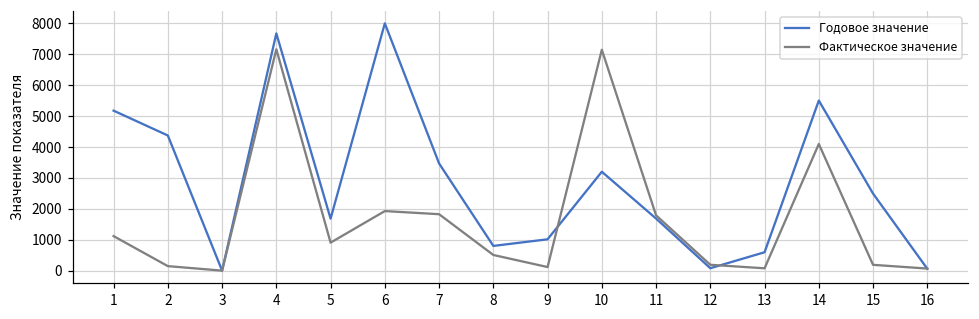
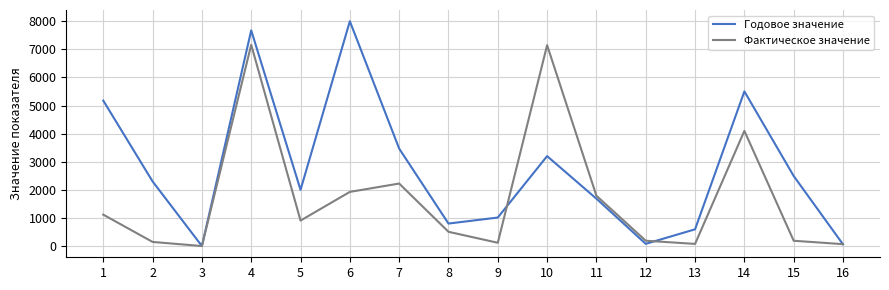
Годовое значение, 2: 4400 -> 2300
Годовое значение, 5: 1700 -> 2000
Фактическое значение, 7: 1800 -> 2200
